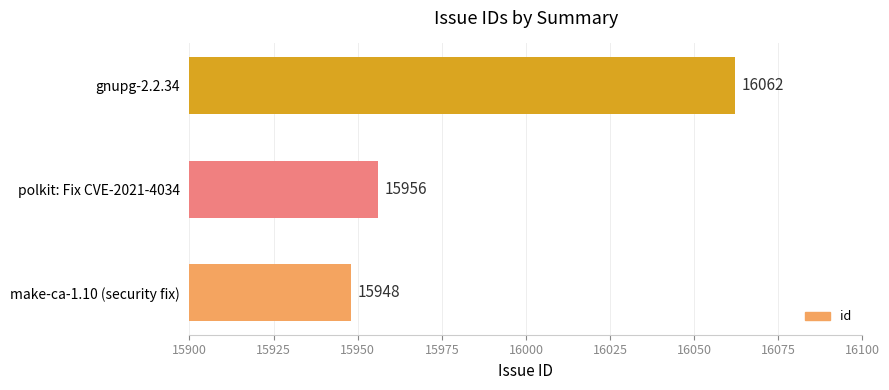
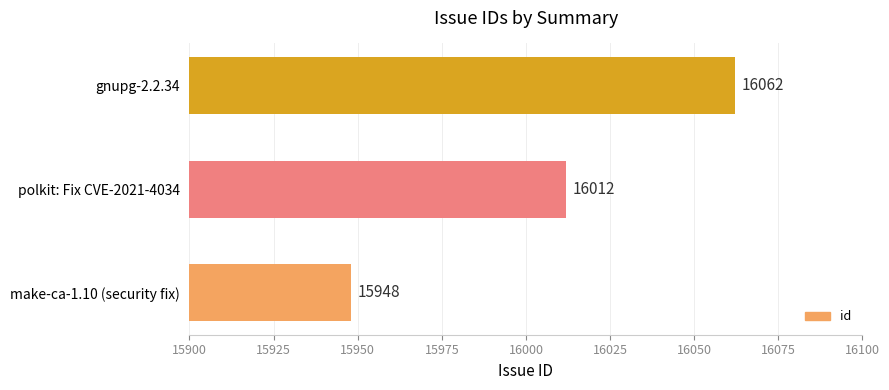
polkit: Fix CVE-2021-4034: 15956 -> 16012
